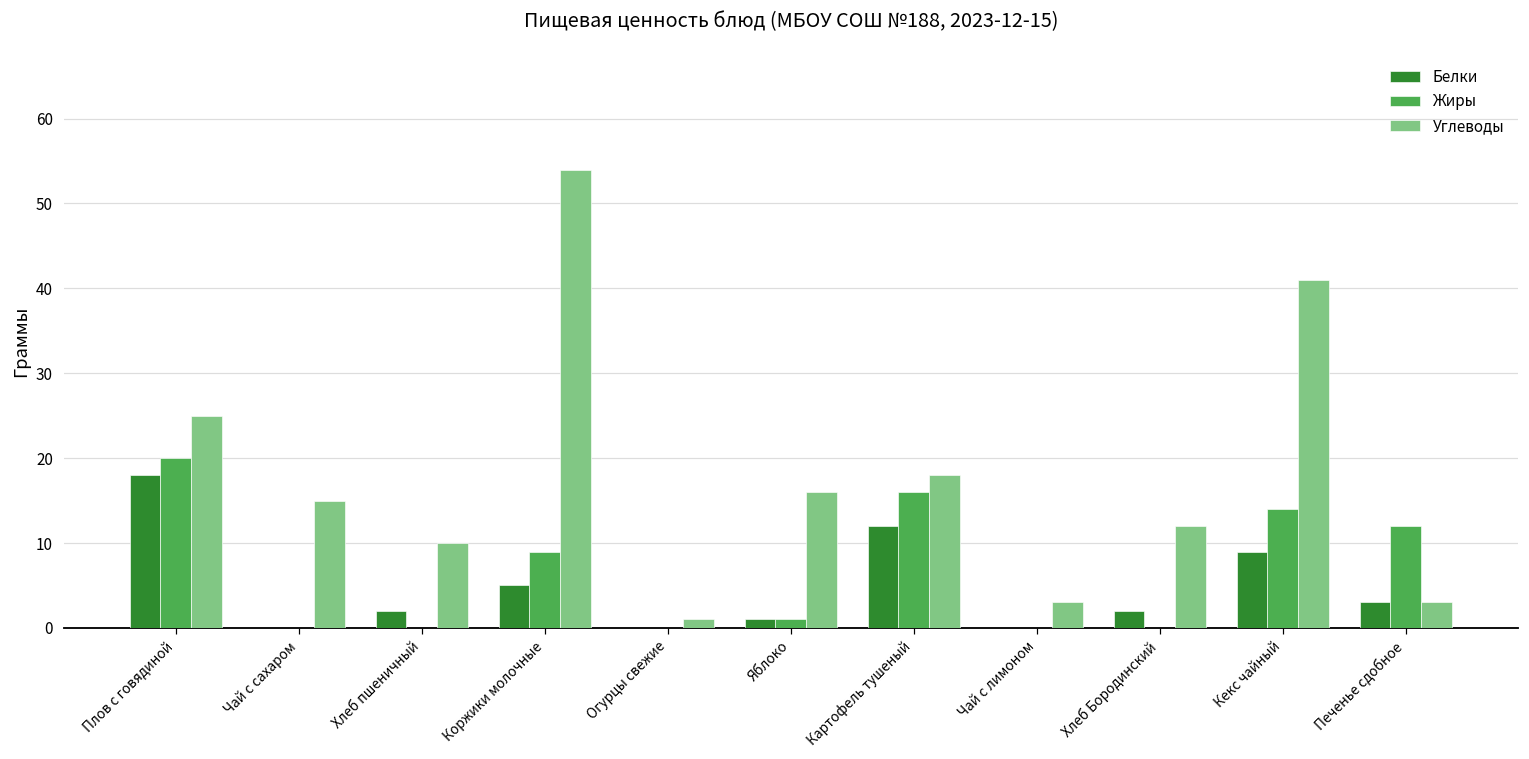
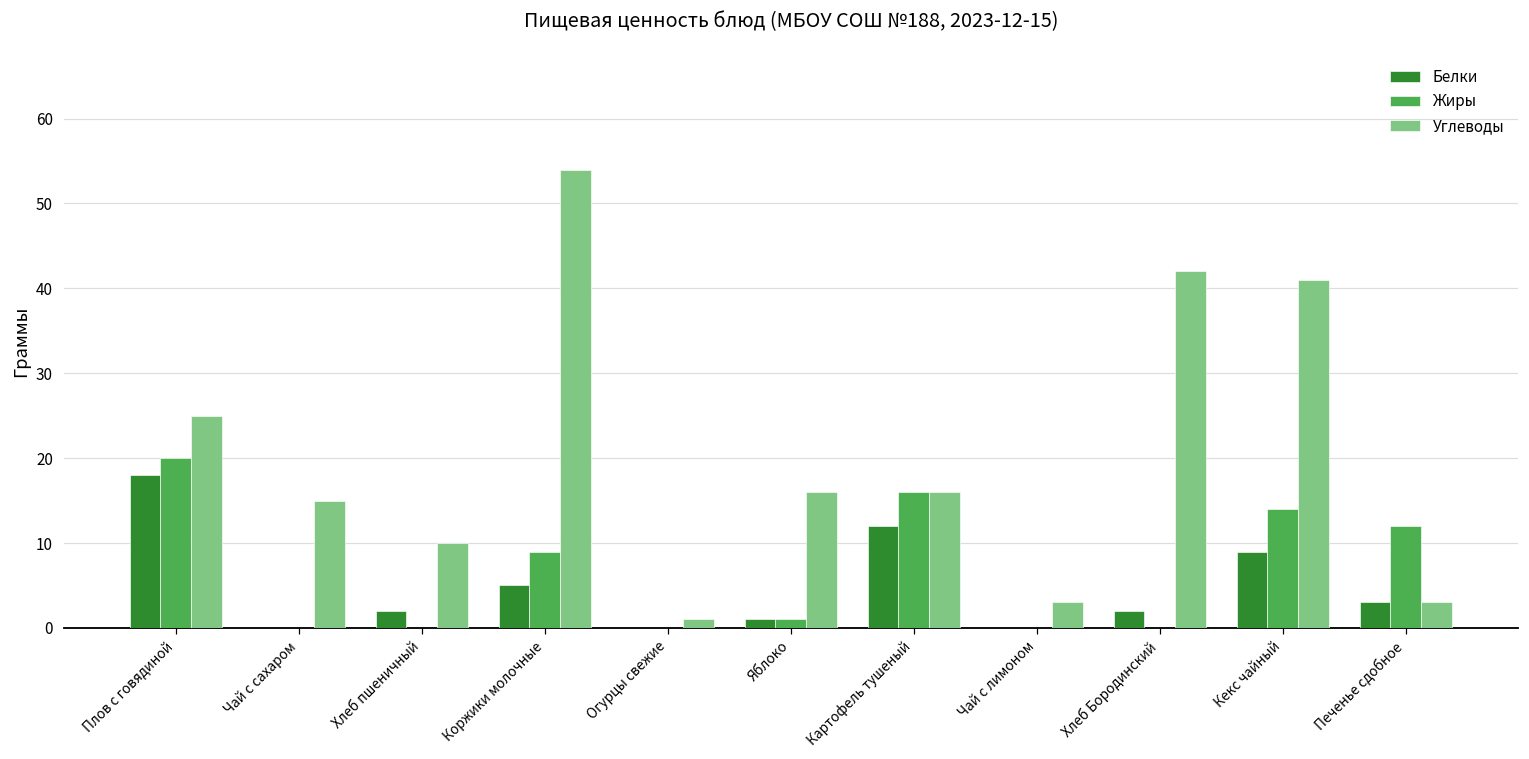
Углеводы, Картофель тушеный: 18 -> 16
Углеводы, Хлеб Бородинский: 12 -> 42
